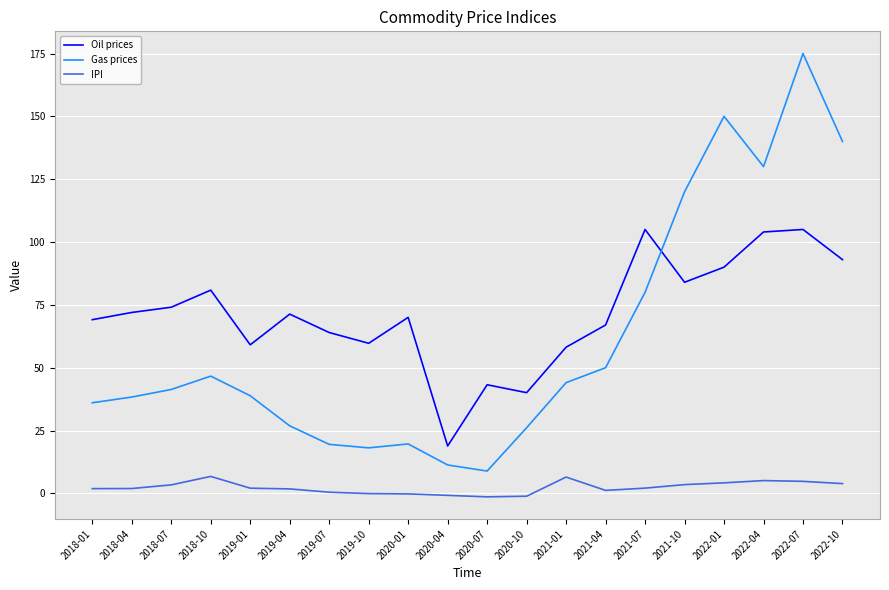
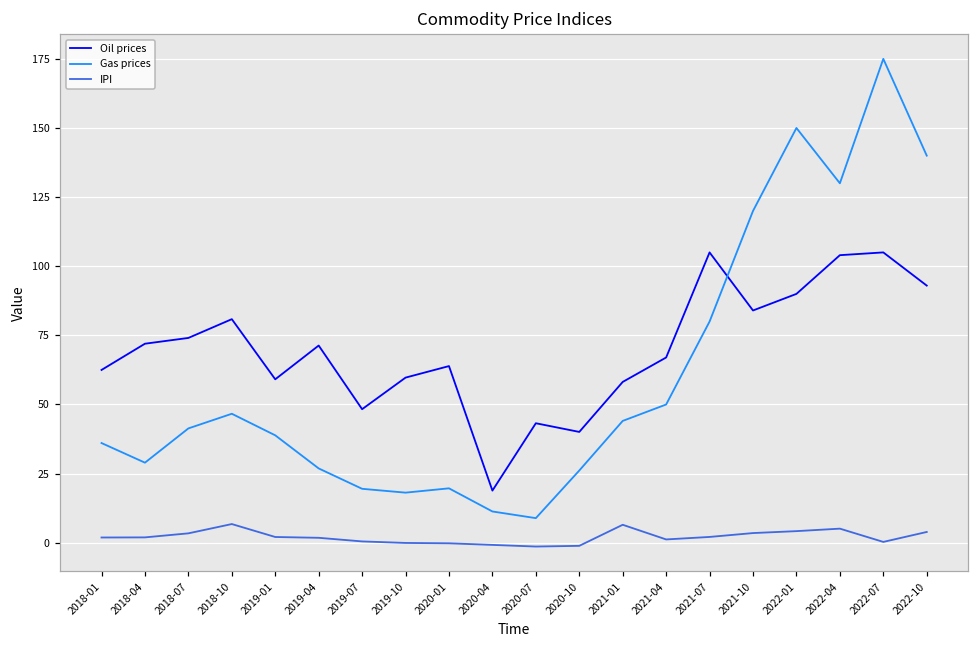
Oil prices, 2018-01: 69 -> 62
Gas prices, 2018-04: 38 -> 29
Oil prices, 2019-07: 64 -> 48
Oil prices, 2020-01: 70 -> 64
IPI, 2022-07: 5 -> 0
